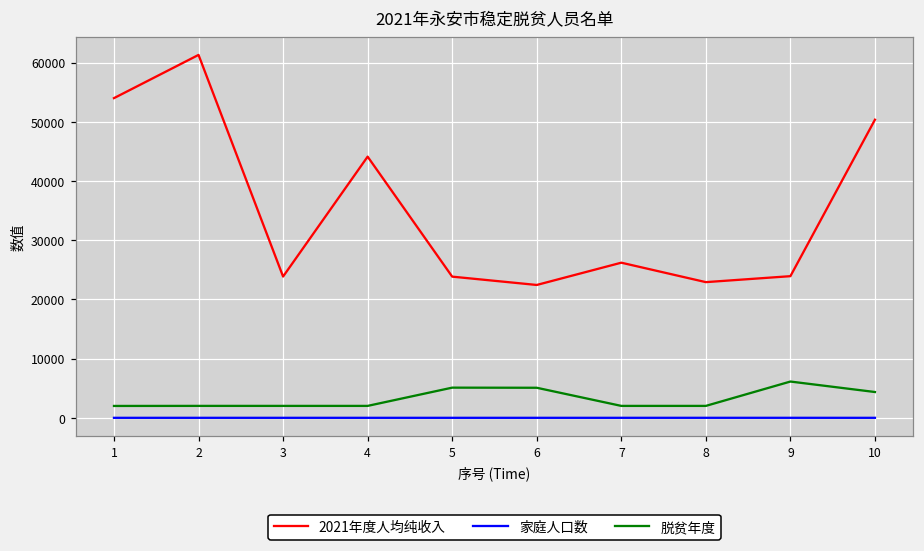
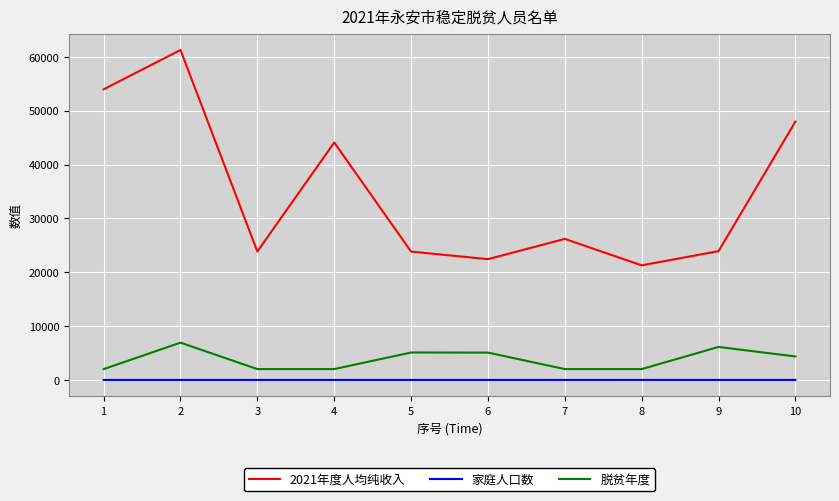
脱贫年度, 2: 2000 -> 7000
2021年度人均纯收入, 8: 23000 -> 21000
2021年度人均纯收入, 10: 50000 -> 48000
